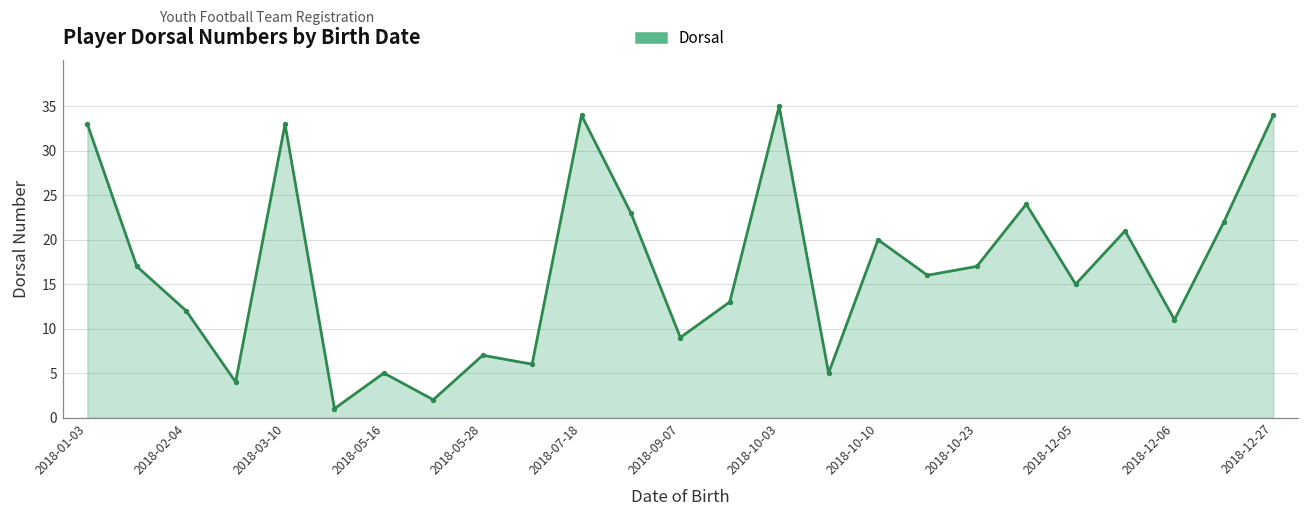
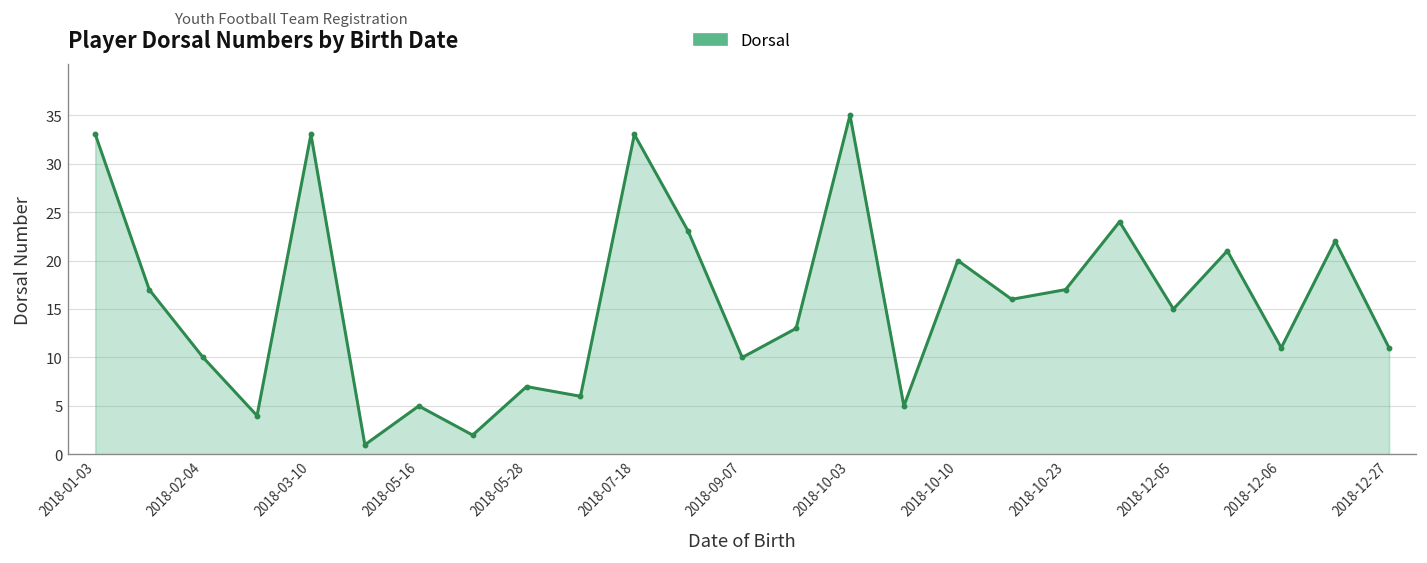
2018-02-04: 12 -> 10
2018-07-18: 34 -> 33
2018-09-07: 9 -> 10
2018-12-27: 34 -> 11
